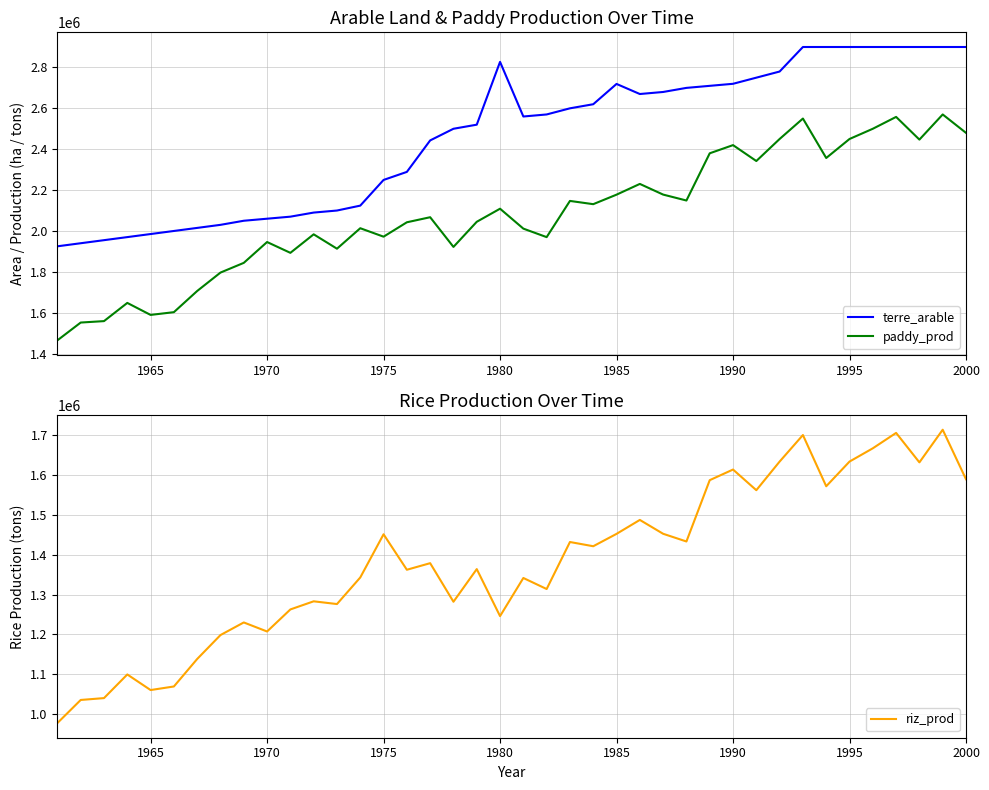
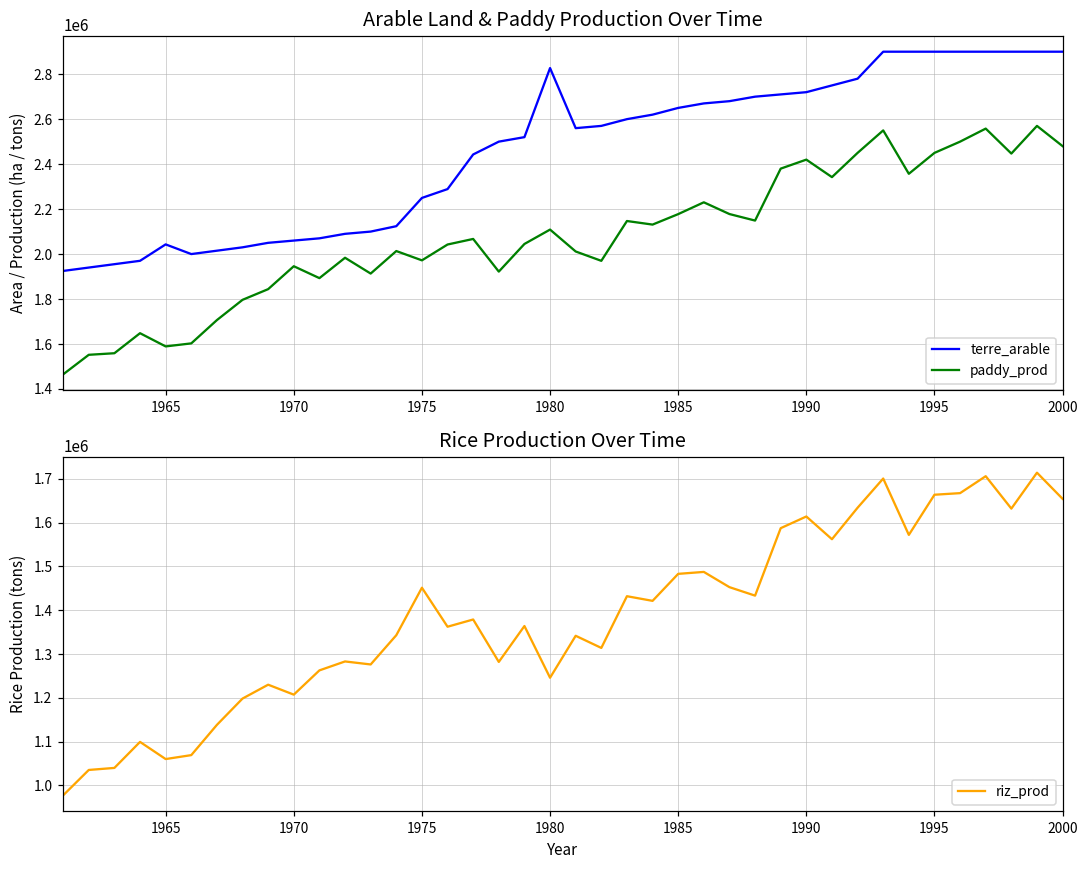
Arable Land & Paddy Production Over Time, terre_arable, 1965: 1990000 -> 2040000
Arable Land & Paddy Production Over Time, terre_arable, 1985: 2720000 -> 2650000
Rice Production Over Time, 1985: 1450000 -> 1480000
Rice Production Over Time, 1995: 1630000 -> 1660000
Rice Production Over Time, 2000: 1590000 -> 1650000
